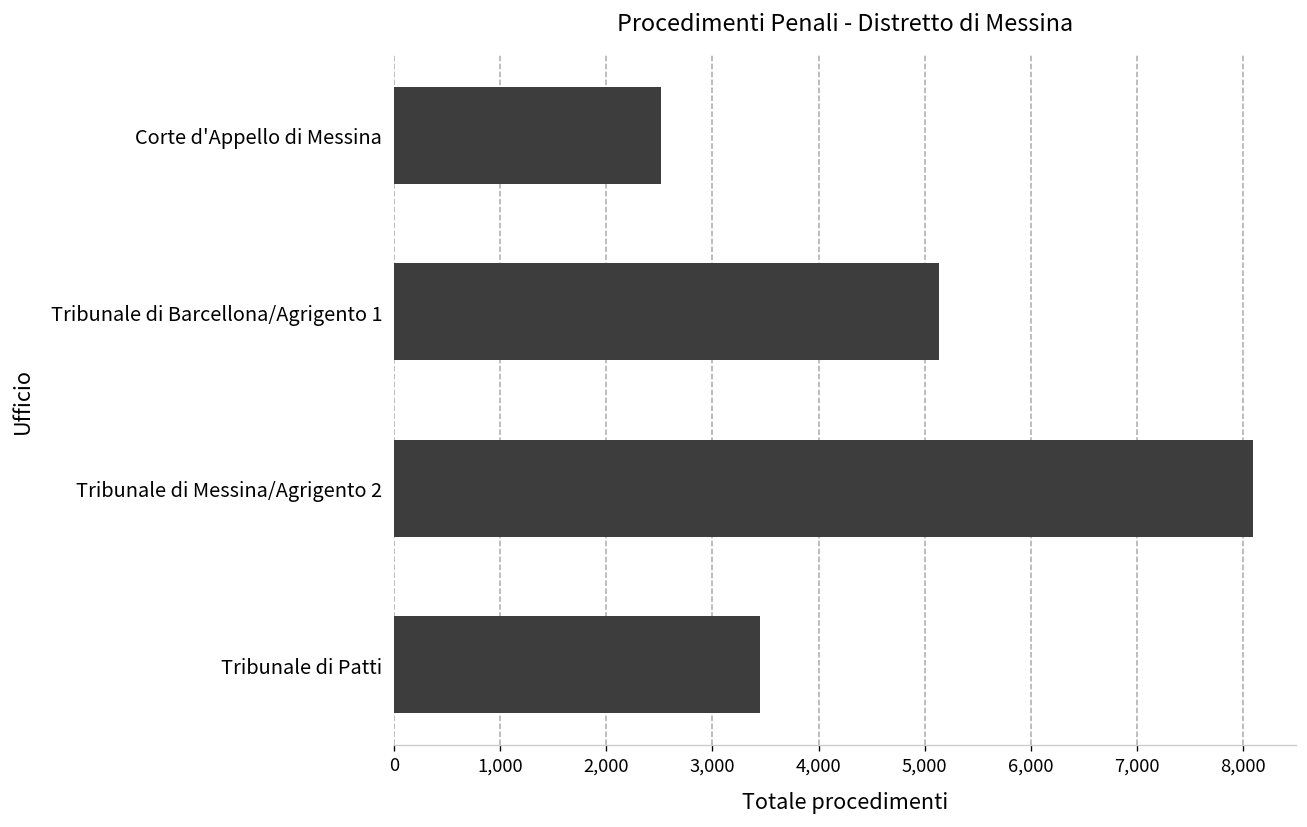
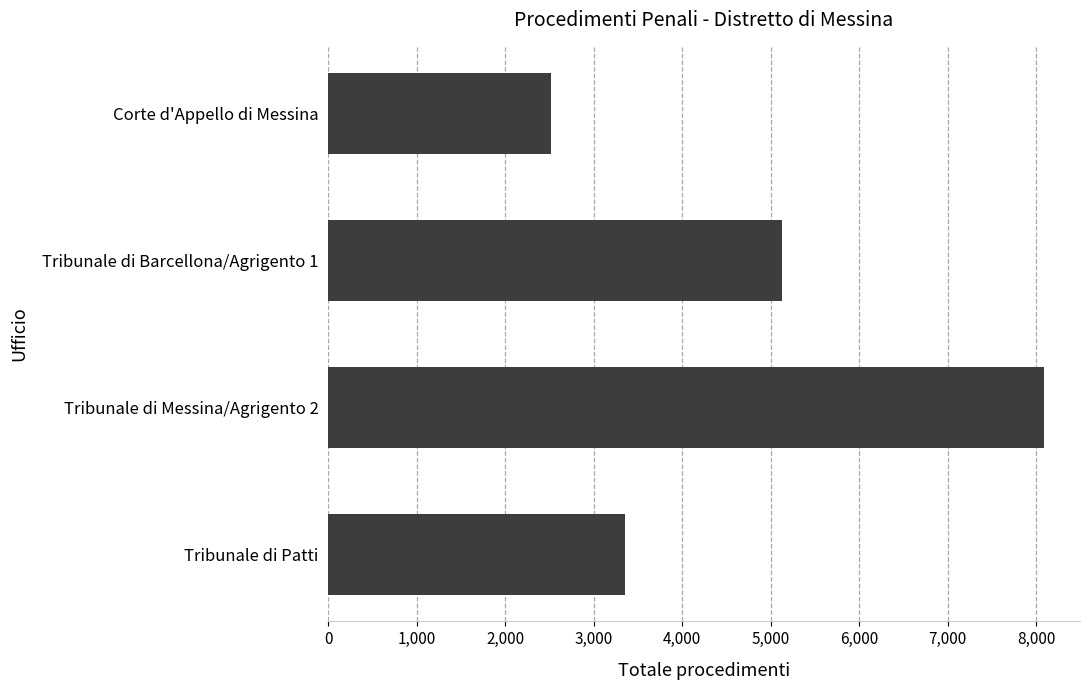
Tribunale di Patti: 3,500 -> 3,300
